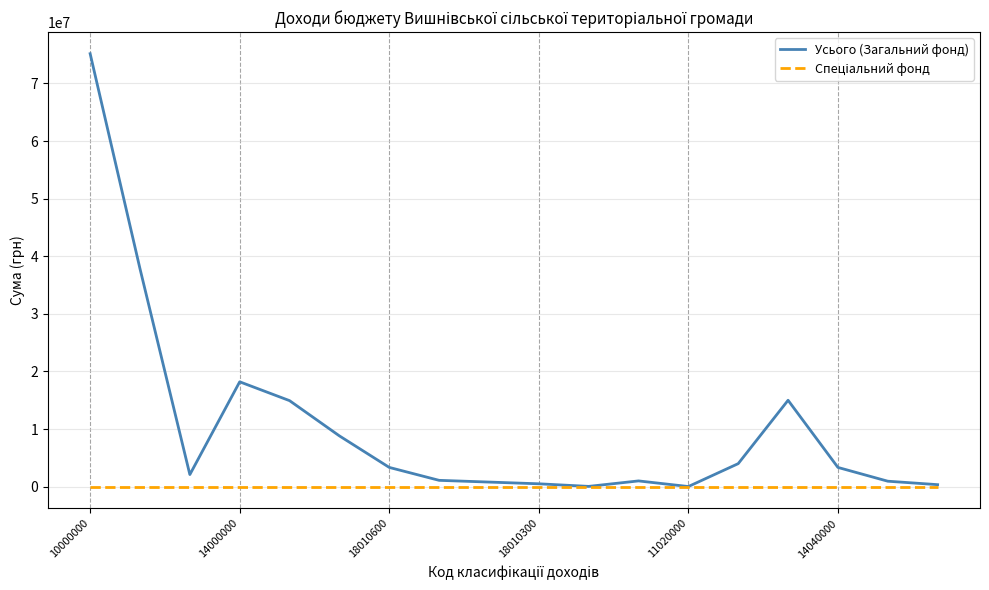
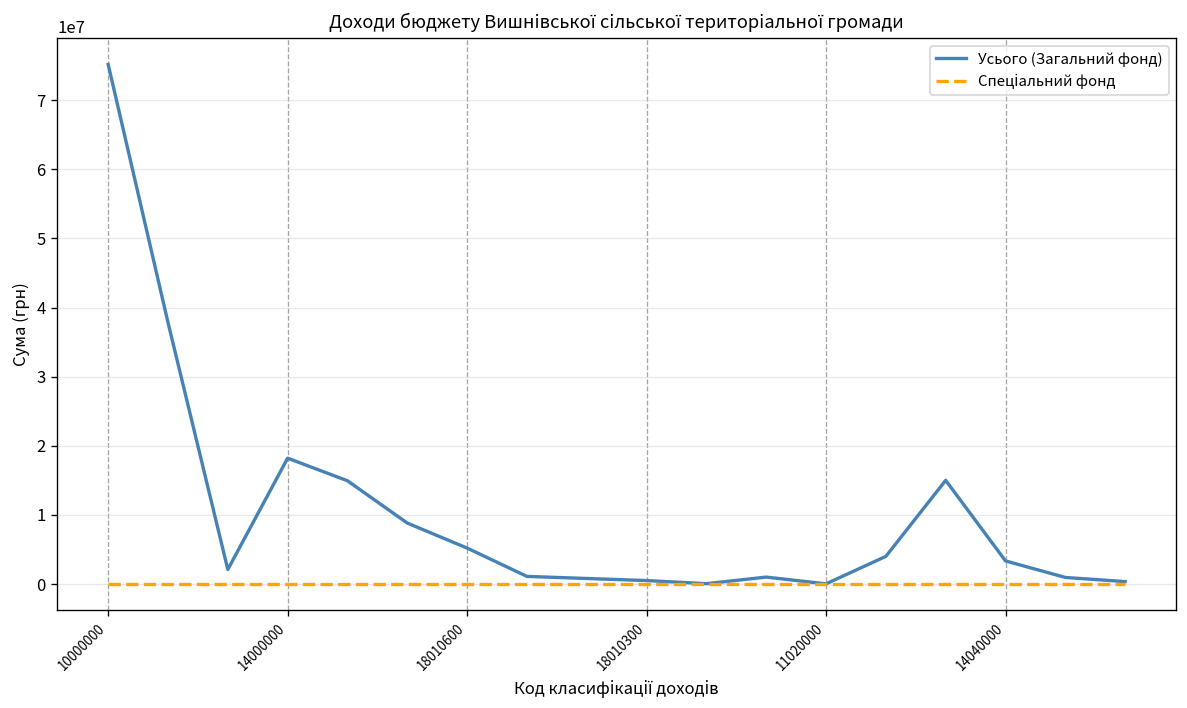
Усього (Загальний фонд), 18010600: 3000000 -> 5000000
